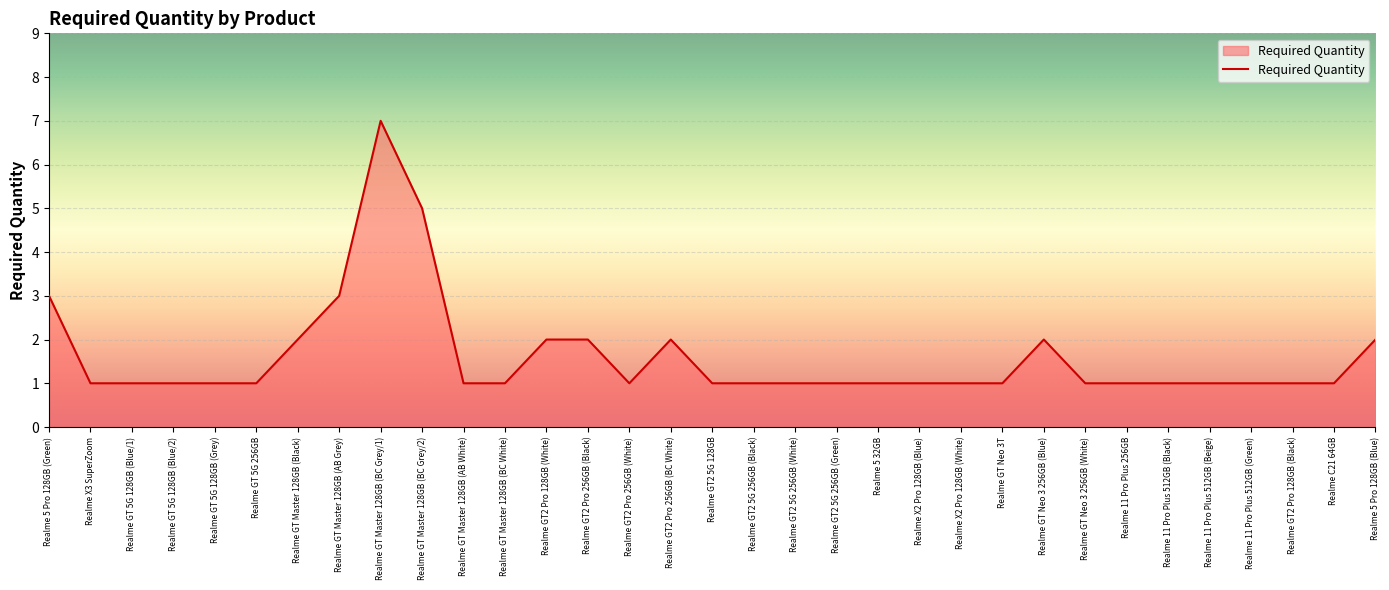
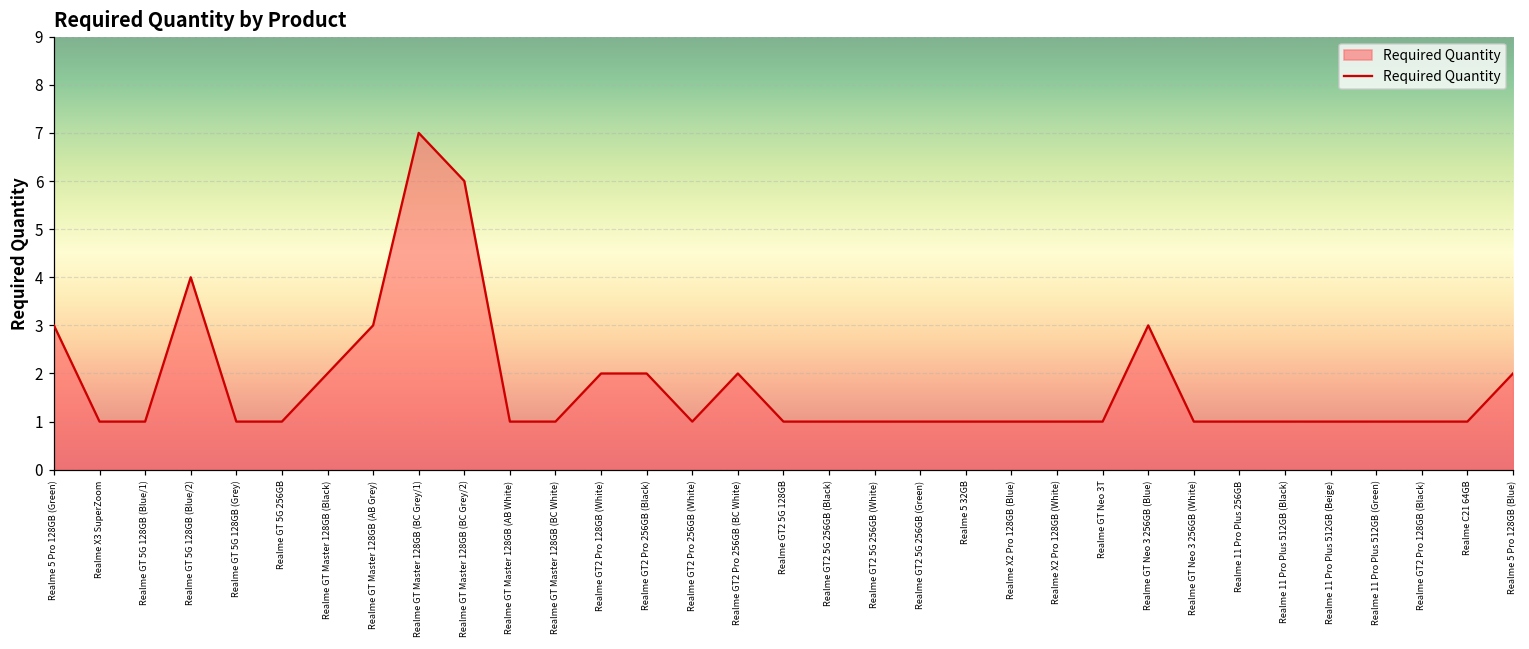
Realme GT 5G 128GB (Blue/2): 1 -> 4
Realme GT Master 128GB (BC Grey/2): 5 -> 6
Realme GT Neo 3 256GB (Blue): 2 -> 3
